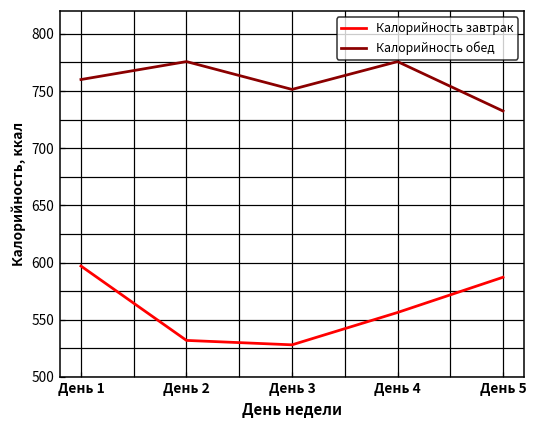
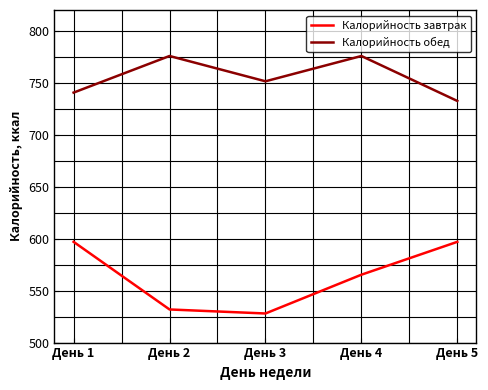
Калорийность обед, День 1: 760 -> 741
Калорийность завтрак, День 4: 556 -> 565
Калорийность завтрак, День 5: 587 -> 597
